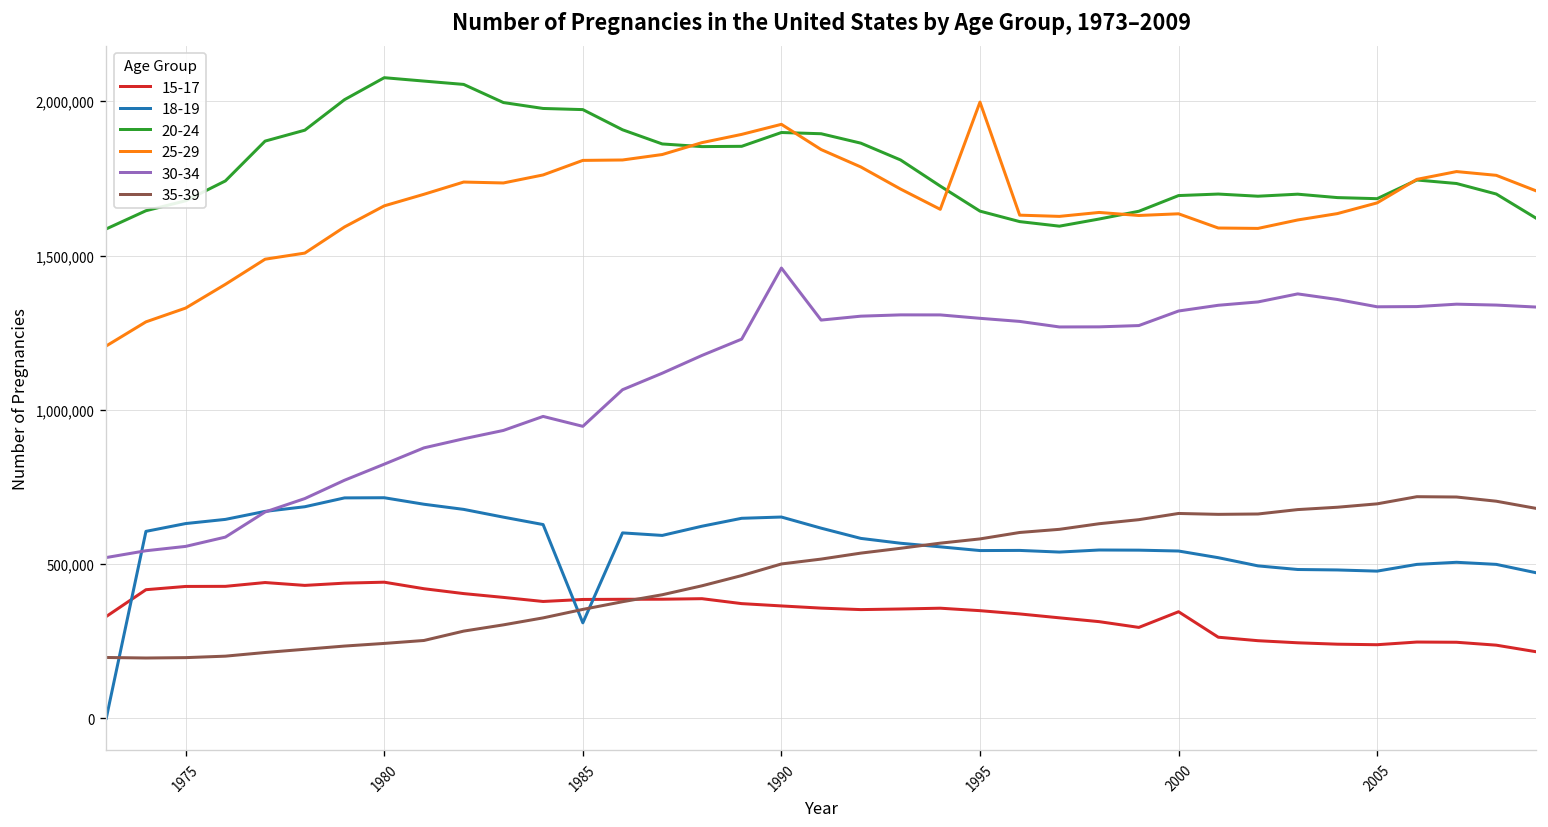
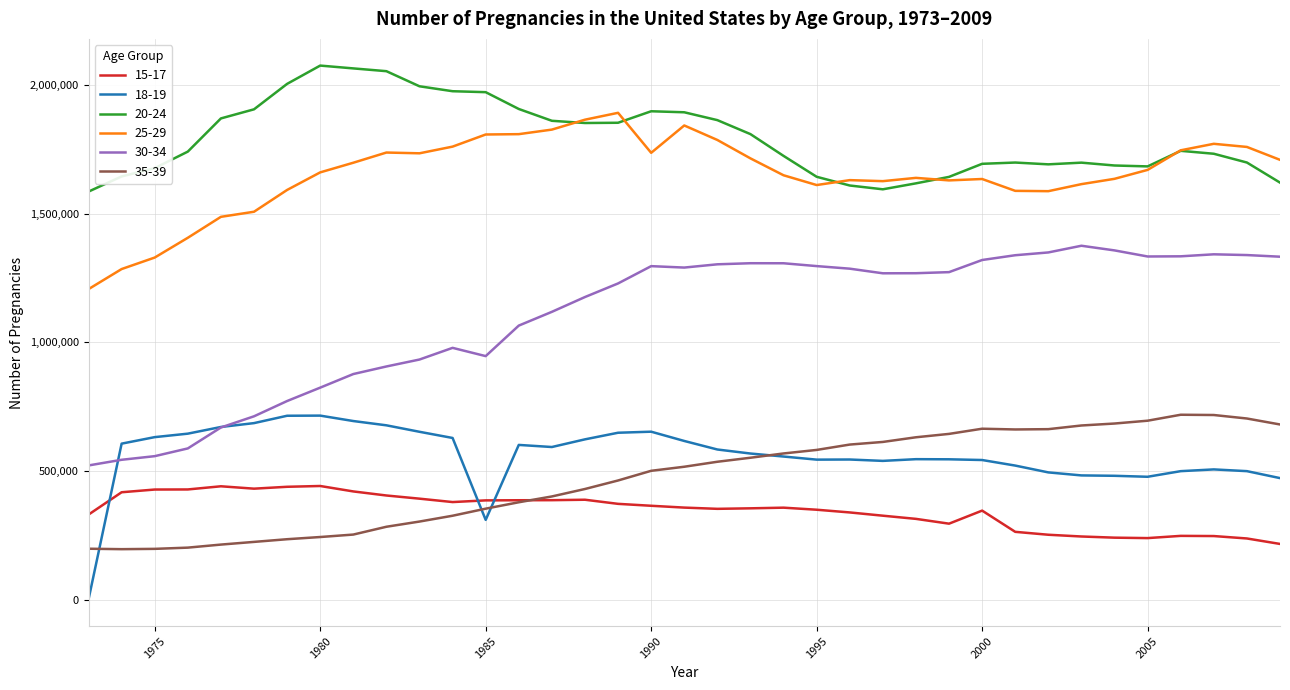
25-29, 1990: 1,930,000 -> 1,740,000
30-34, 1990: 1,460,000 -> 1,300,000
25-29, 1995: 2,000,000 -> 1,610,000
